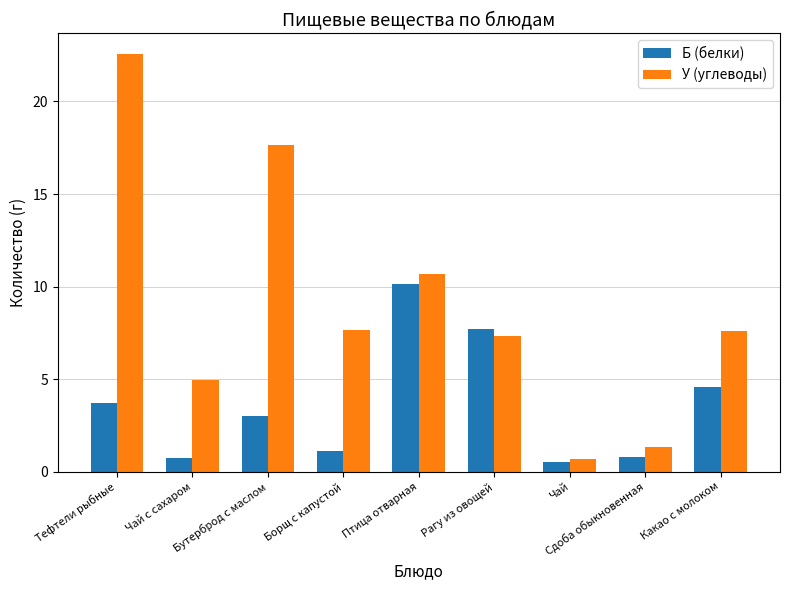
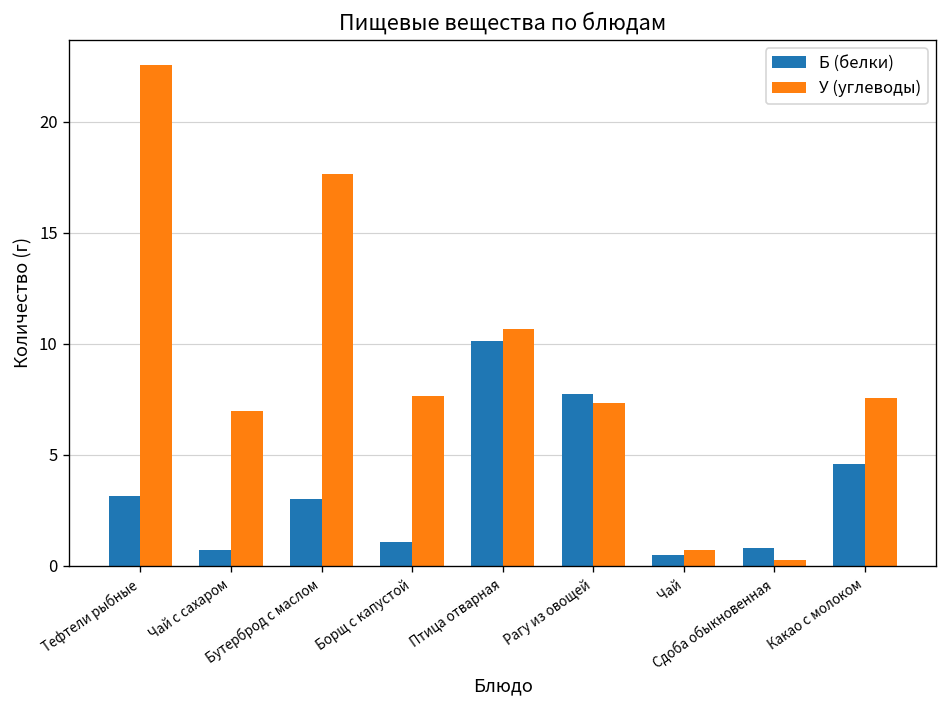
Б (белки), Тефтели рыбные: 3.7 -> 3.2
У (углеводы), Чай с сахаром: 5.0 -> 7.0
У (углеводы), Сдоба обыкновенная: 1.3 -> 0.3
